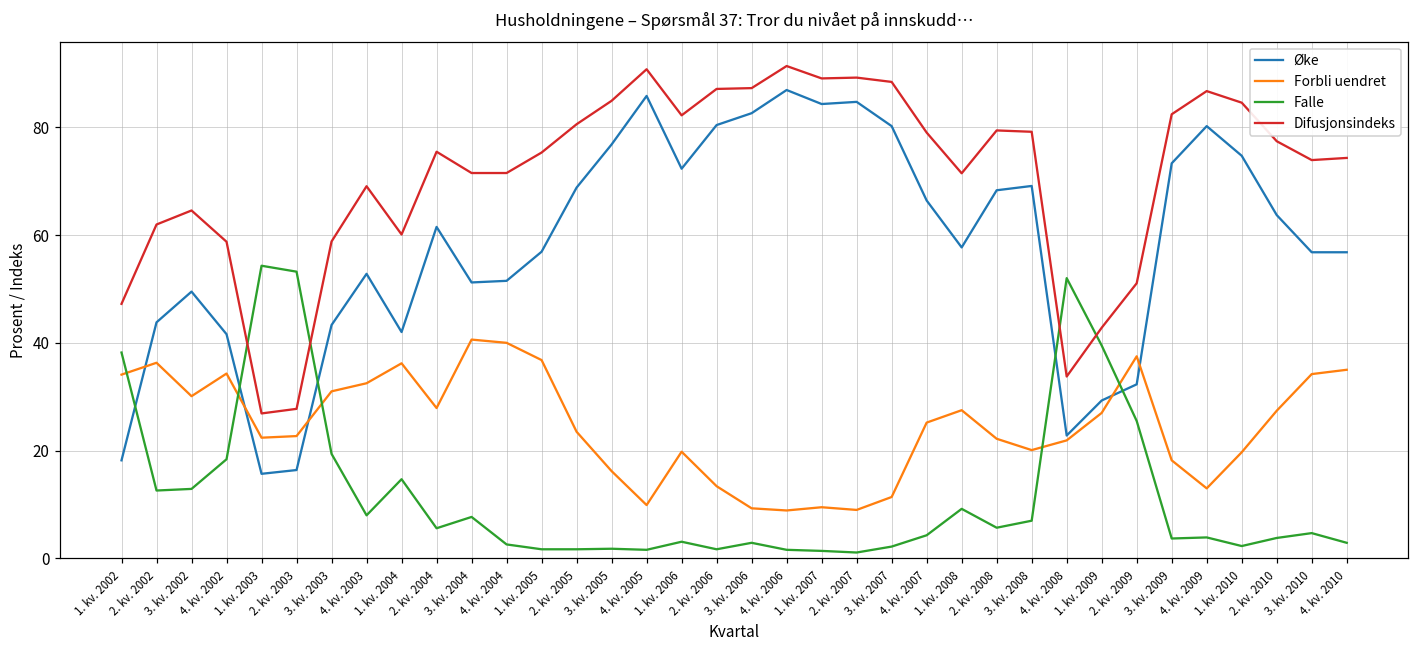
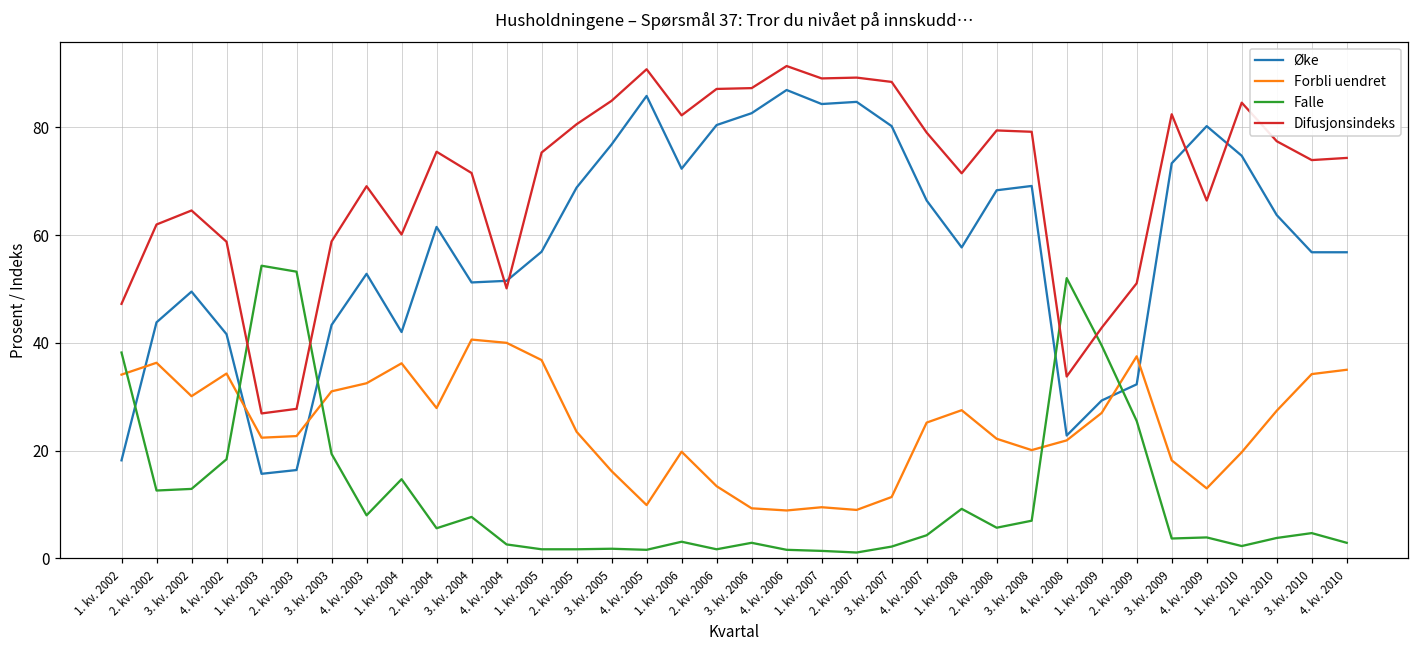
Difusjonsindeks, 4. kv. 2004: 72 -> 50
Difusjonsindeks, 4. kv. 2009: 87 -> 66
